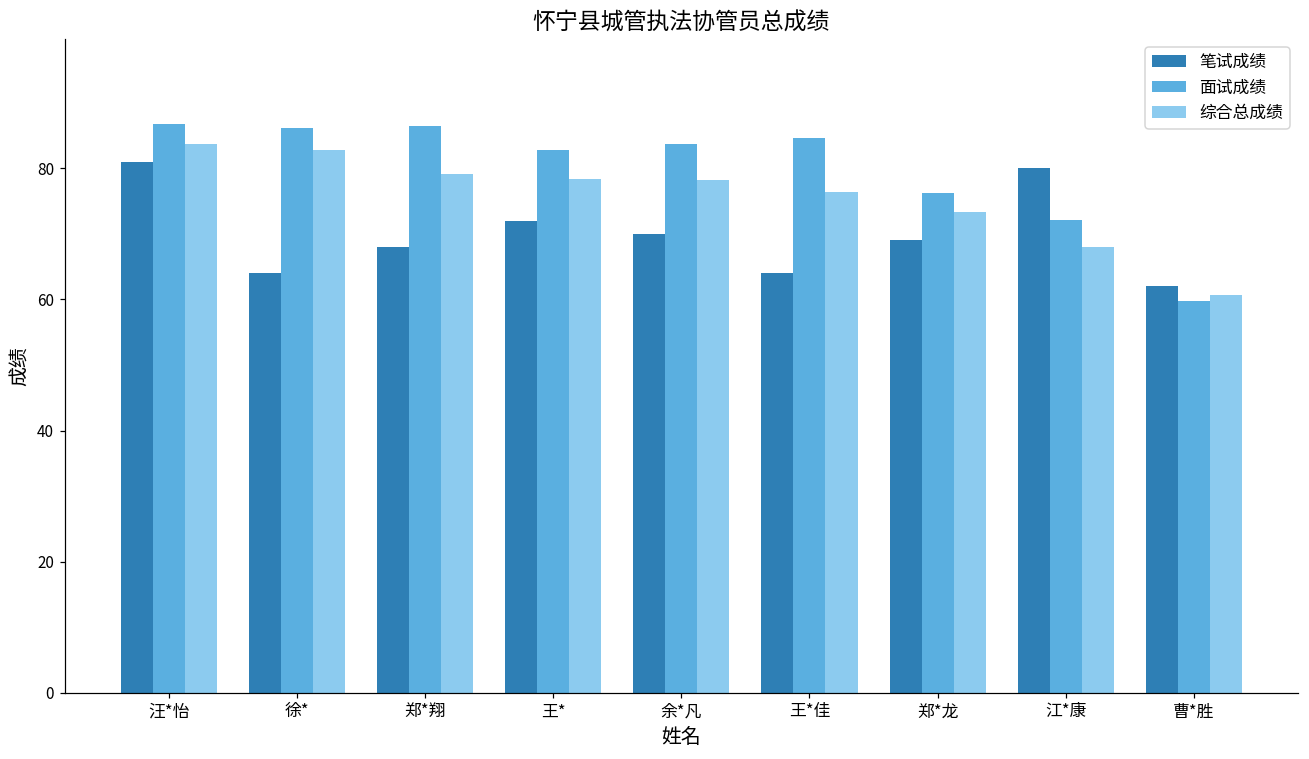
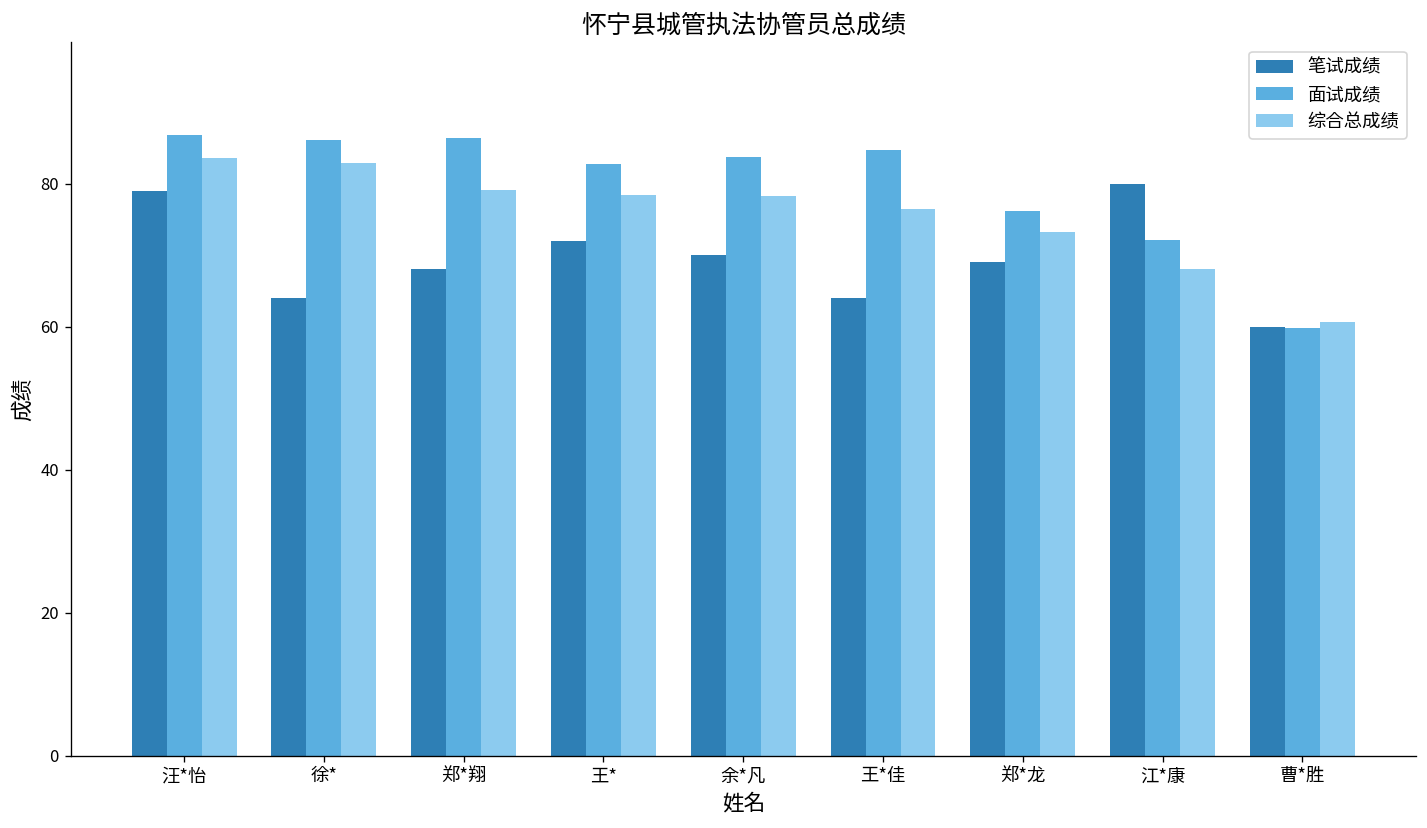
笔试成绩, 汪*怡: 81 -> 79
笔试成绩, 曹*胜: 62 -> 60
